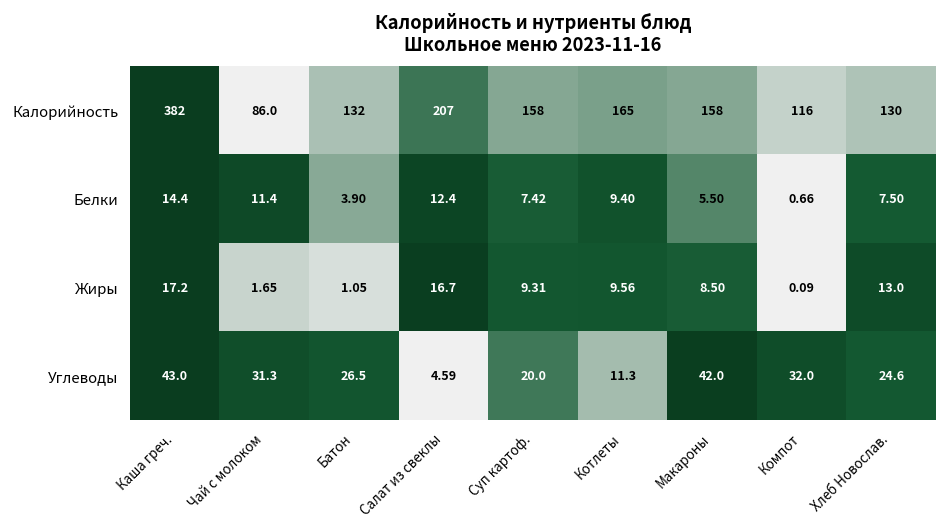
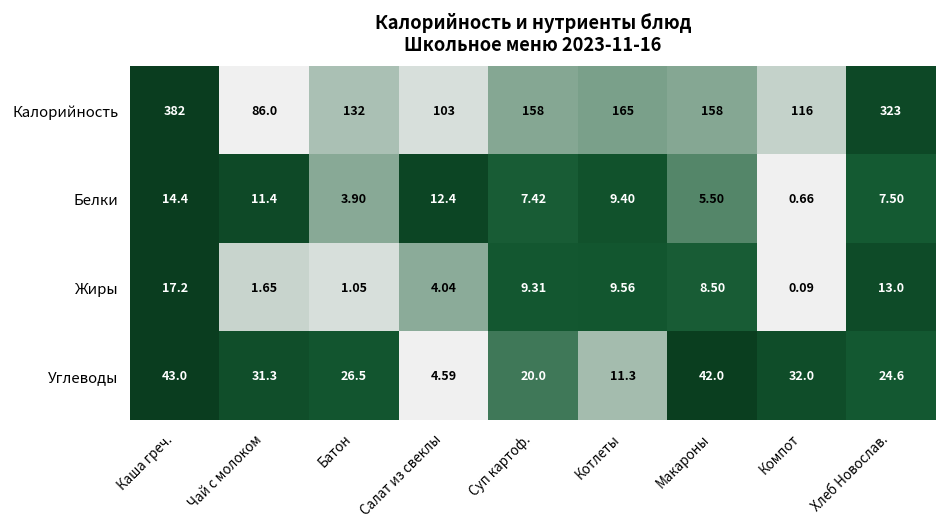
Калорийность, Салат из свеклы: 207 -> 103
Калорийность, Хлеб Новослав.: 130 -> 323
Жиры, Салат из свеклы: 16.7 -> 4.04
